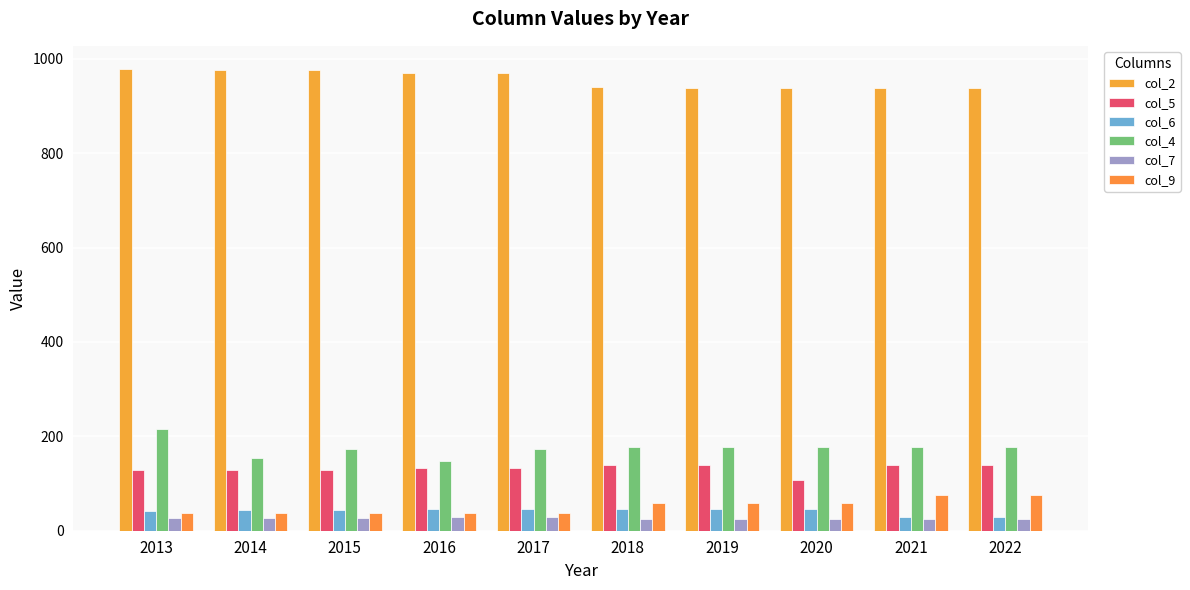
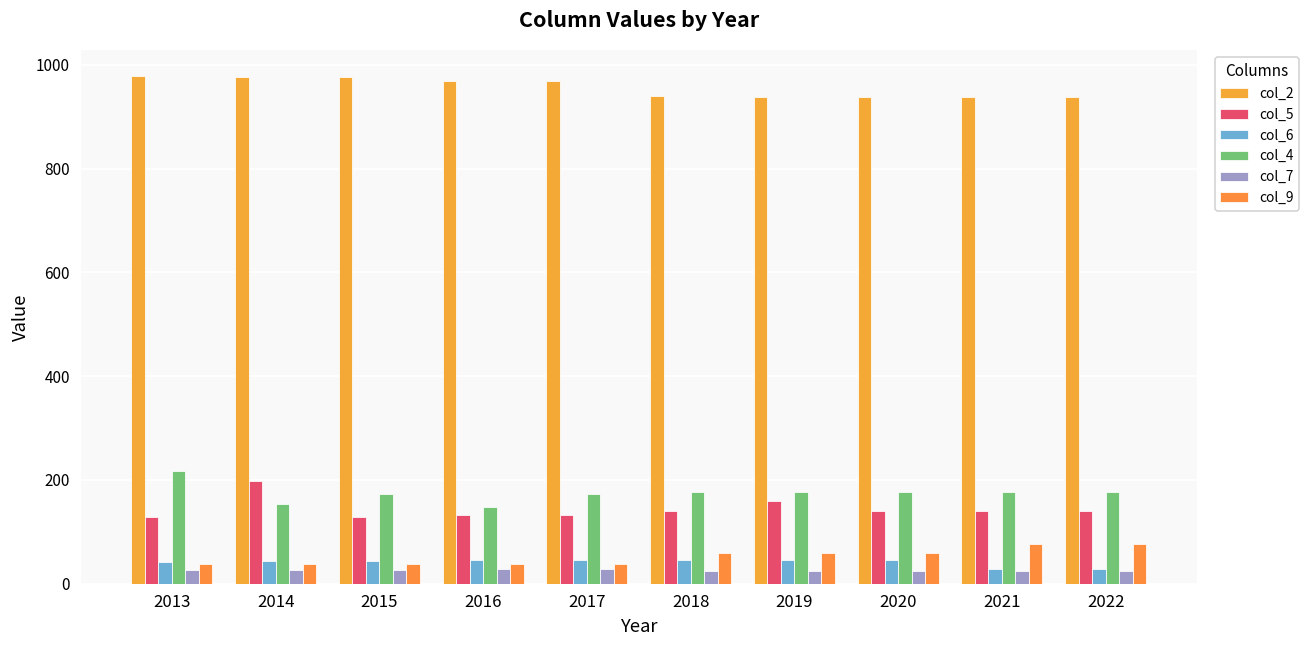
col_5, 2014: 130 -> 200
col_5, 2019: 140 -> 160
col_5, 2020: 110 -> 140
